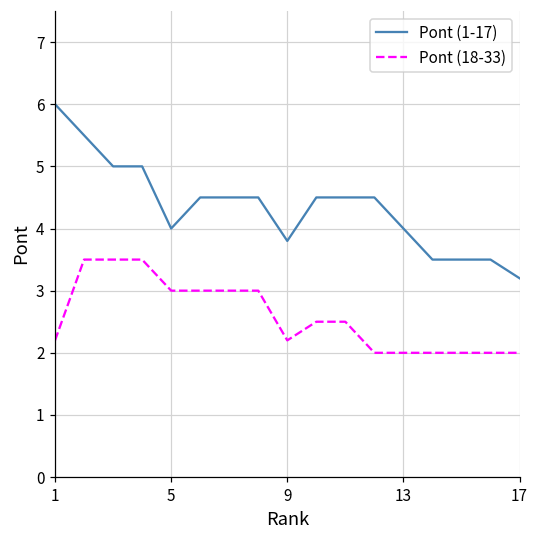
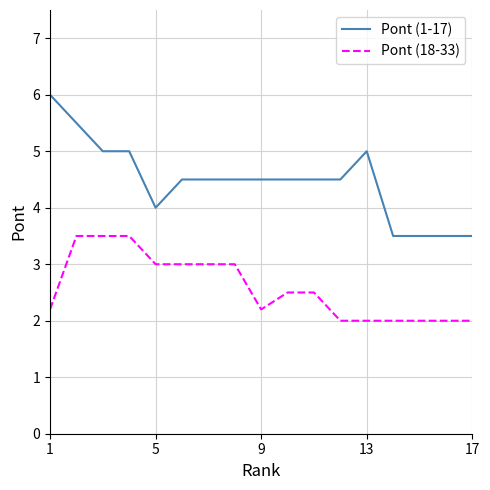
Pont (1-17), 9: 3.8 -> 4.5
Pont (1-17), 13: 4 -> 5
Pont (1-17), 17: 3.2 -> 3.5
